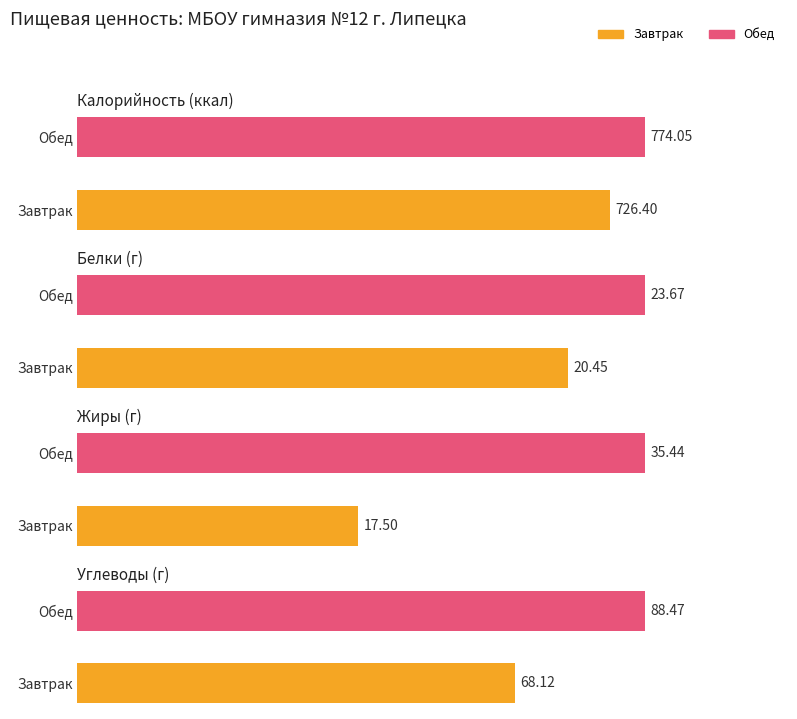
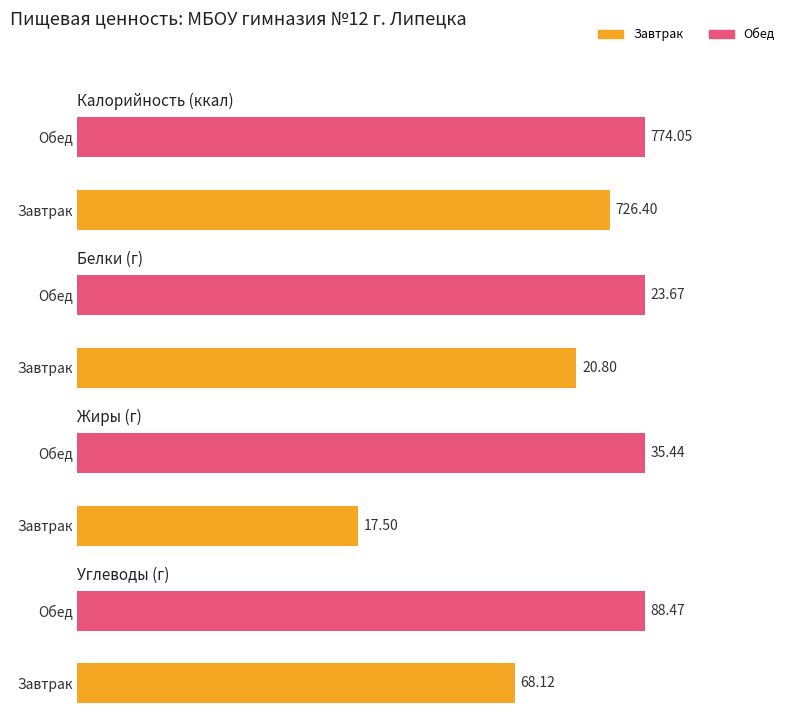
Белки (г), Завтрак: 20.45 -> 20.80
